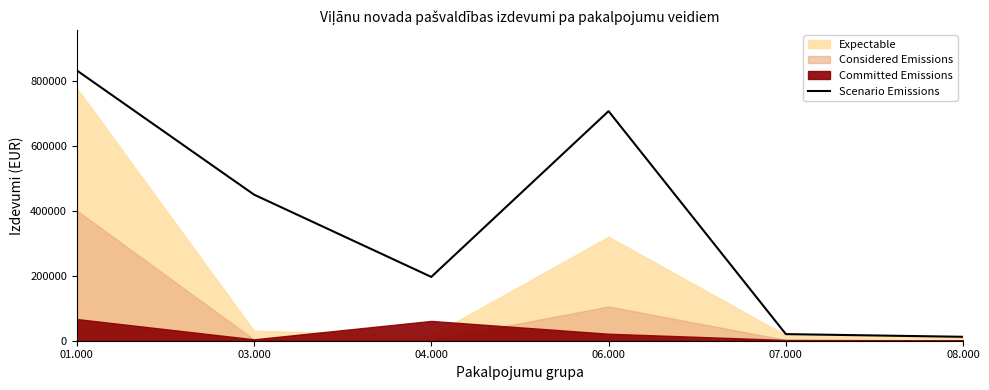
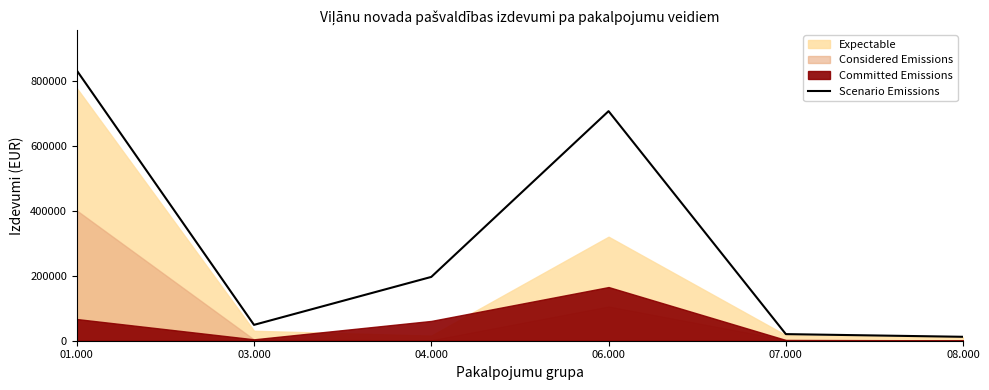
Scenario Emissions, 03.000: 450000 -> 50000
Committed Emissions, 06.000: 20000 -> 170000
